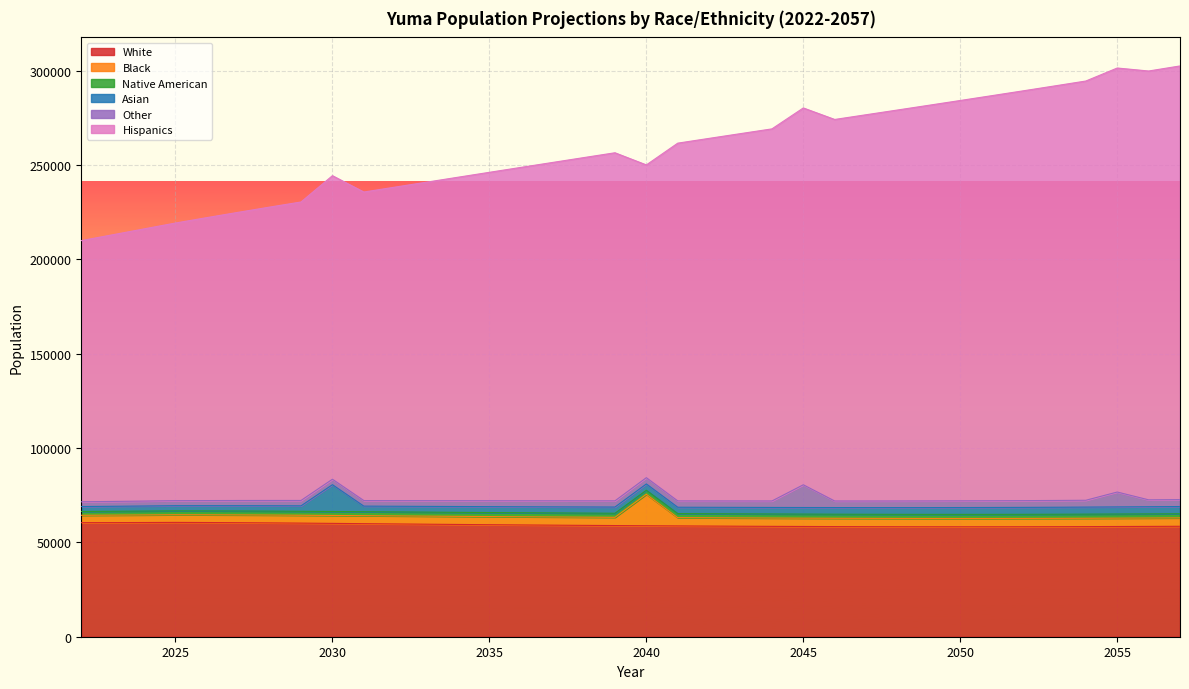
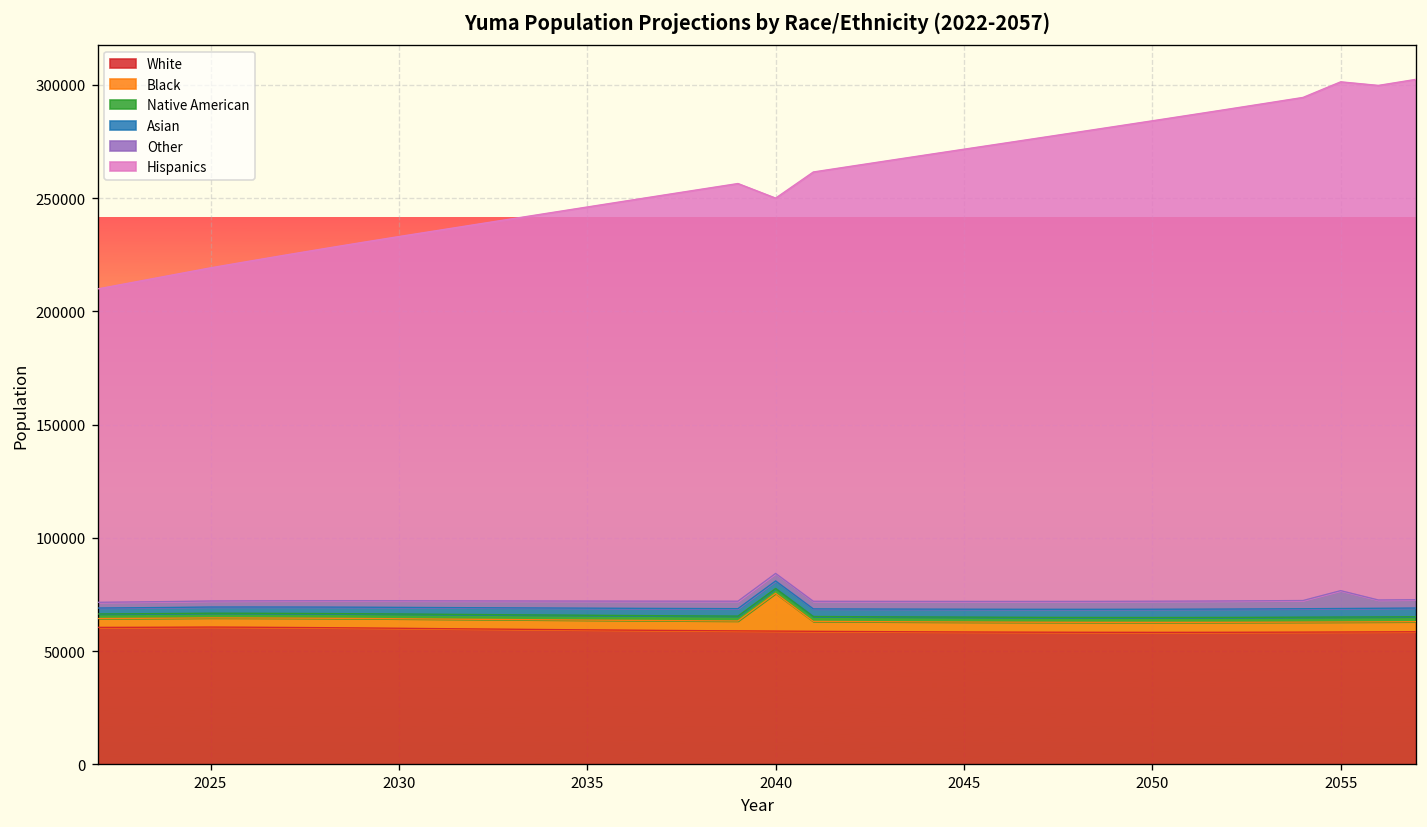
Asian, 2030: 14000 -> 3000
Other, 2045: 12000 -> 3000
